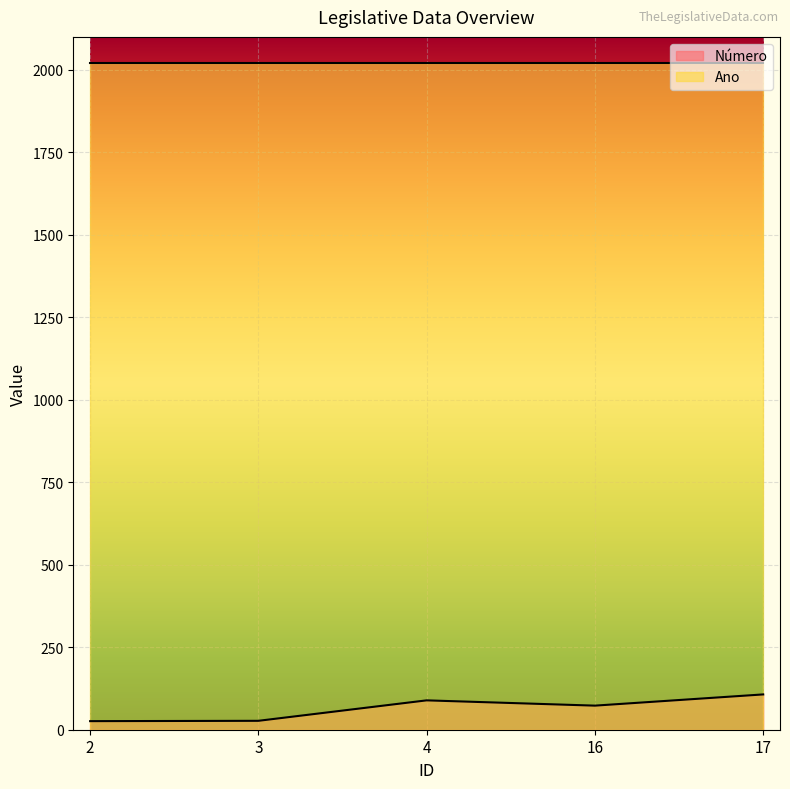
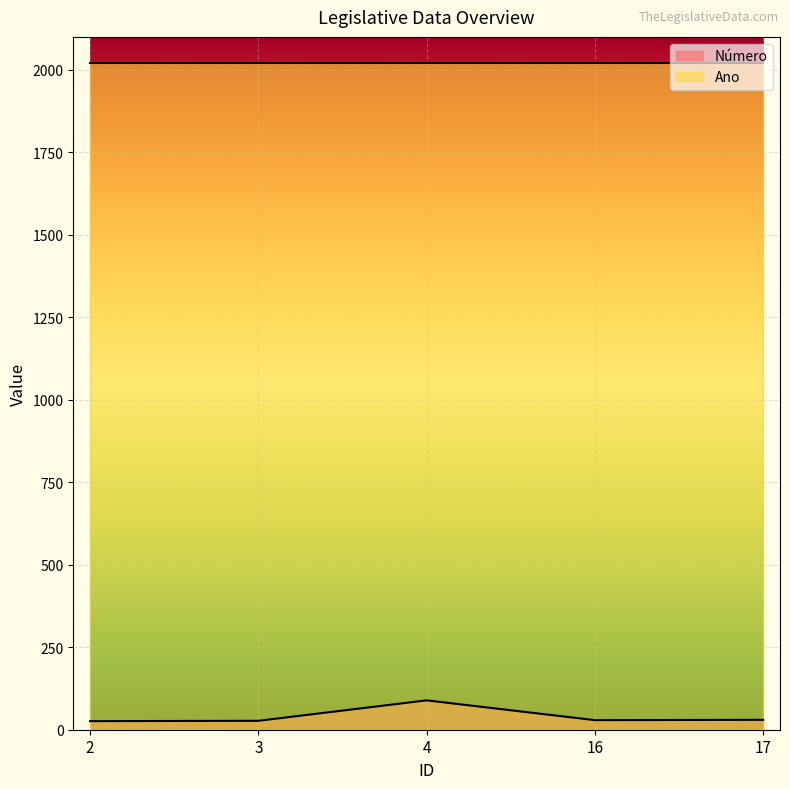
Número, 16: 70 -> 30
Número, 17: 110 -> 30
